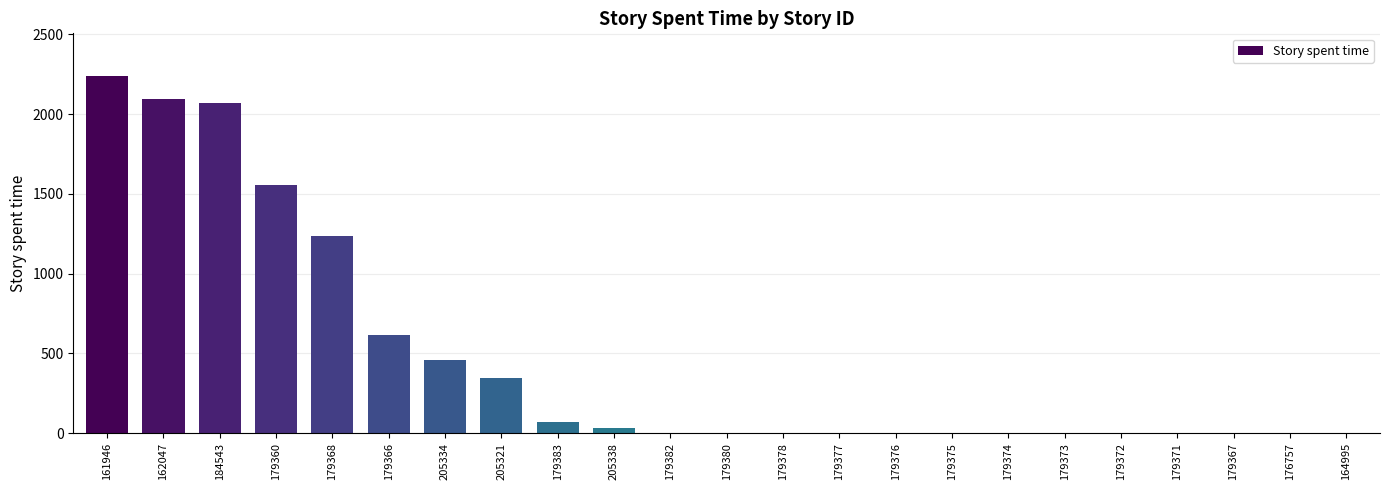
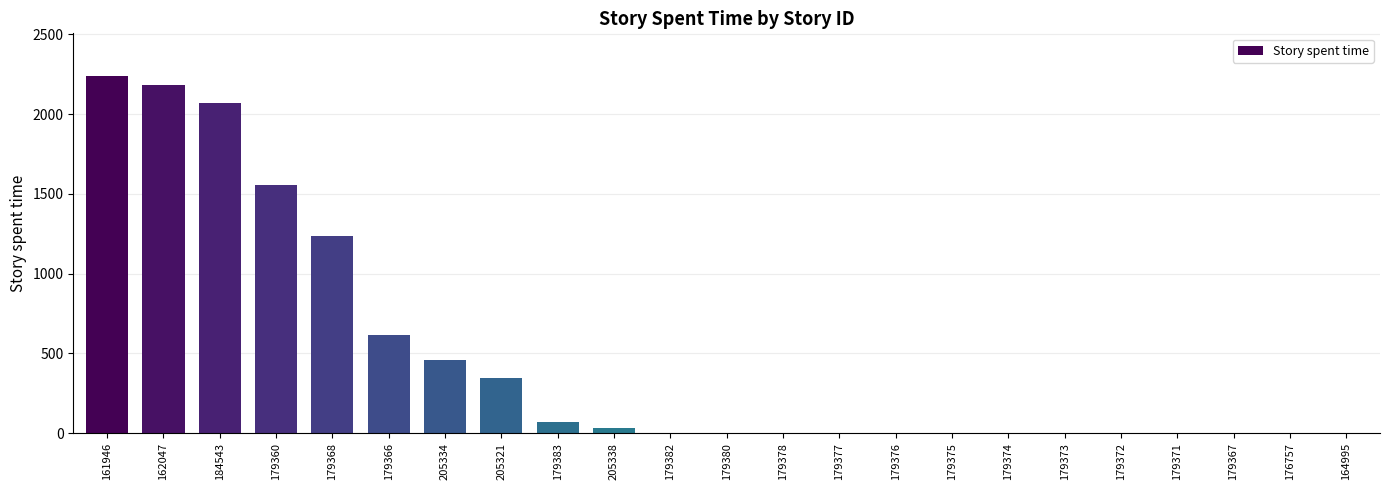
162047: 2090 -> 2180
